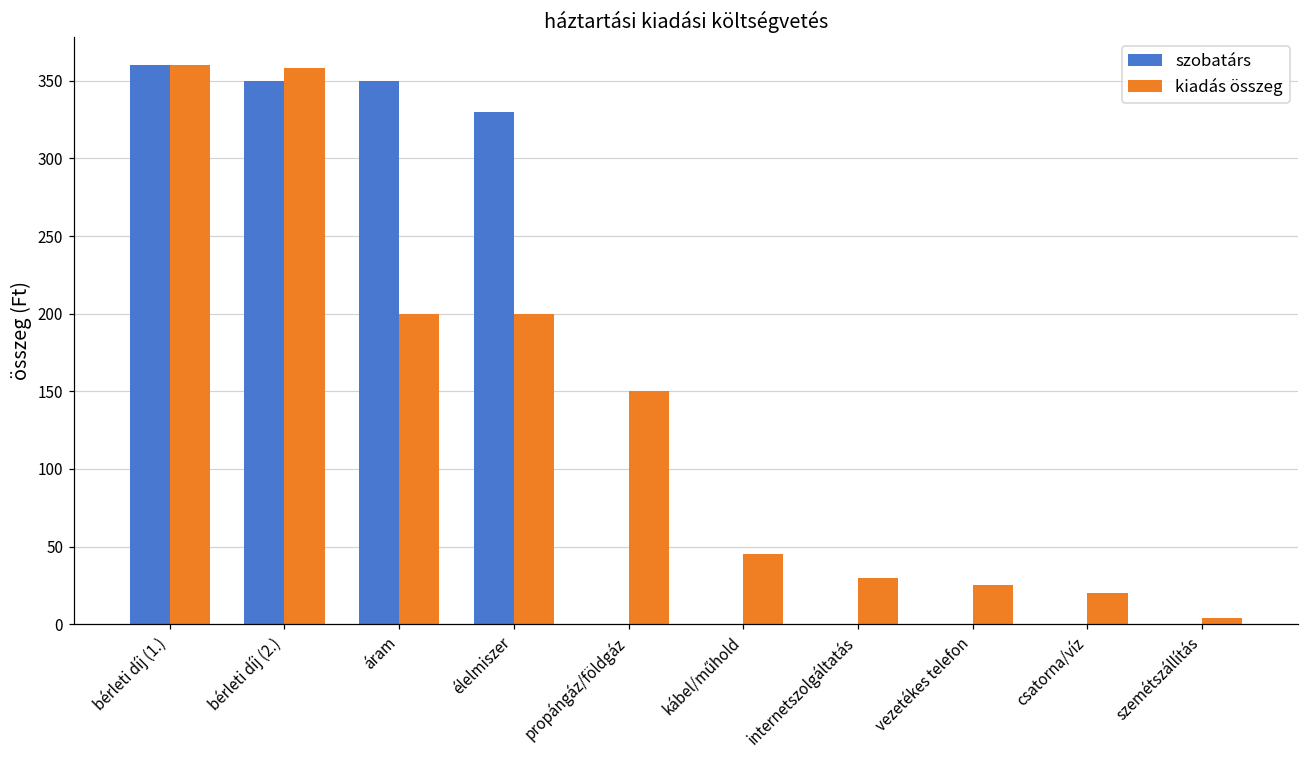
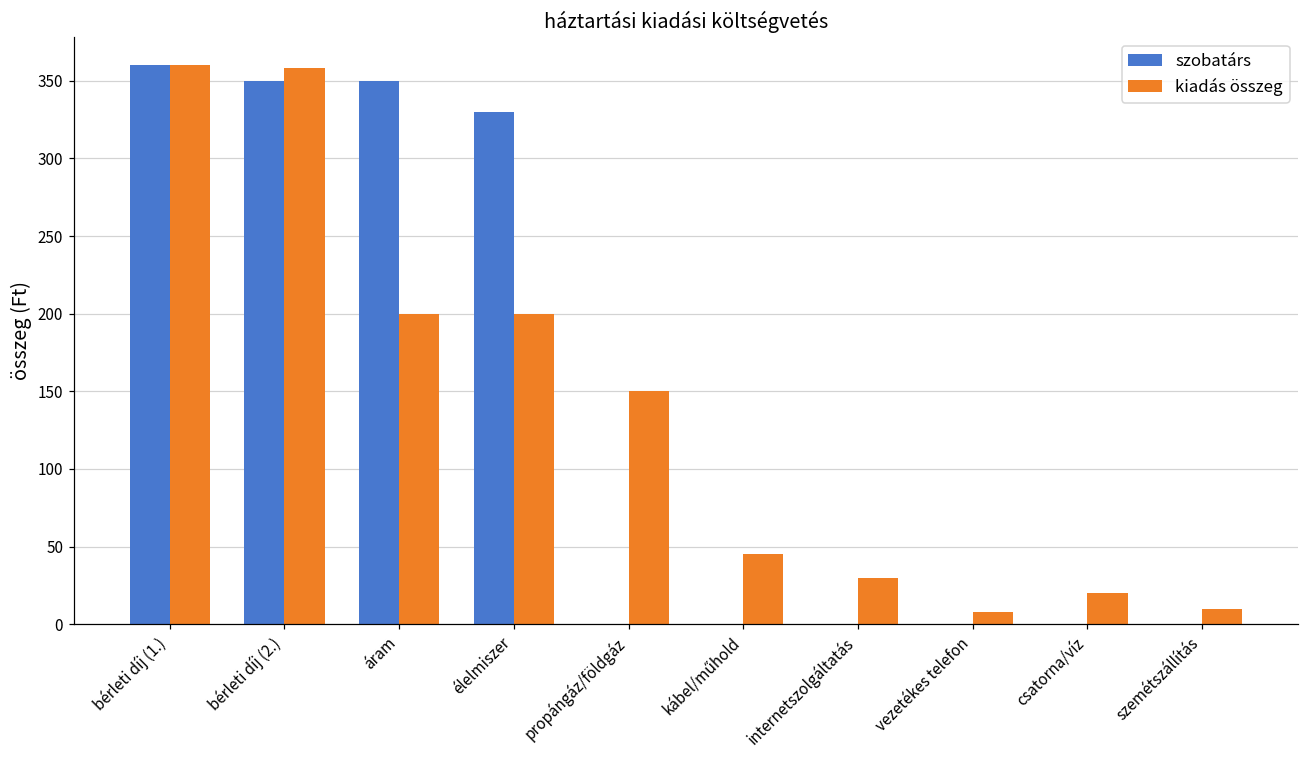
kiadás összeg, vezetékes telefon: 25 -> 8
kiadás összeg, szemétszállítás: 4 -> 10
